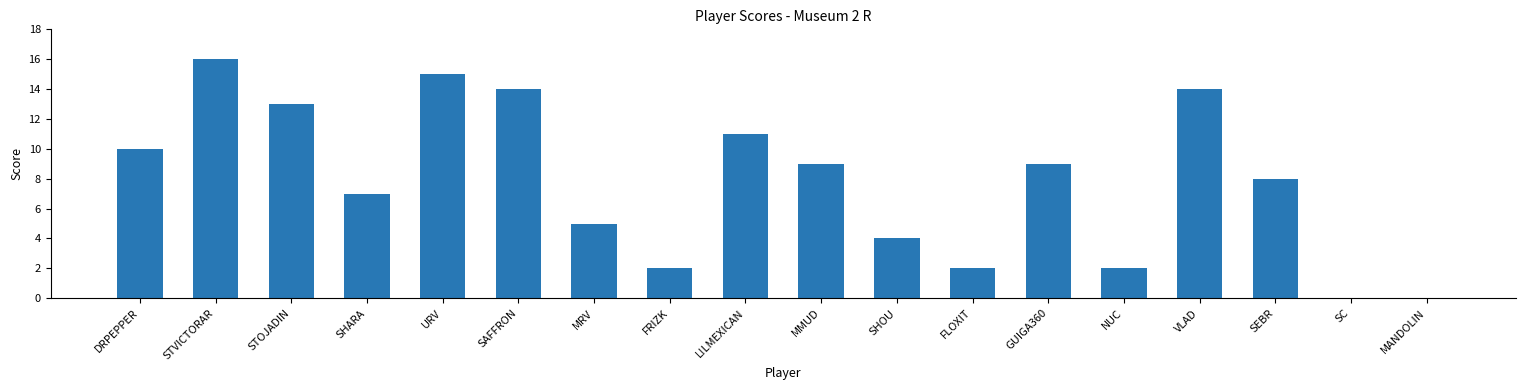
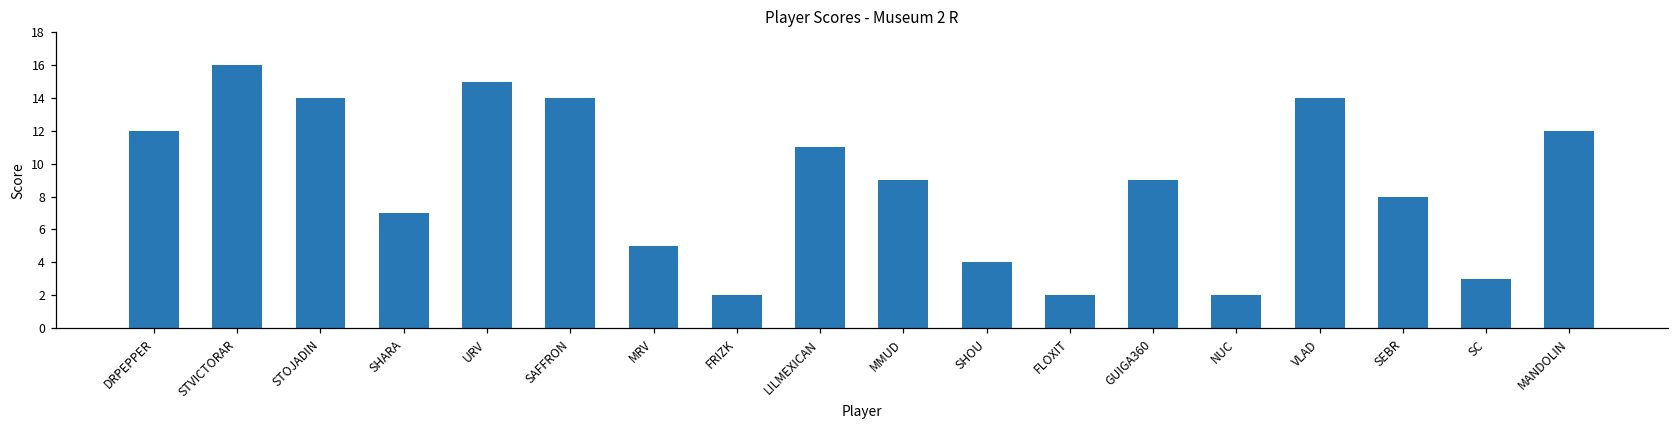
DRPEPPER: 10 -> 12
STOJADIN: 13 -> 14
SC: 0 -> 3
MANDOLIN: 0 -> 12
